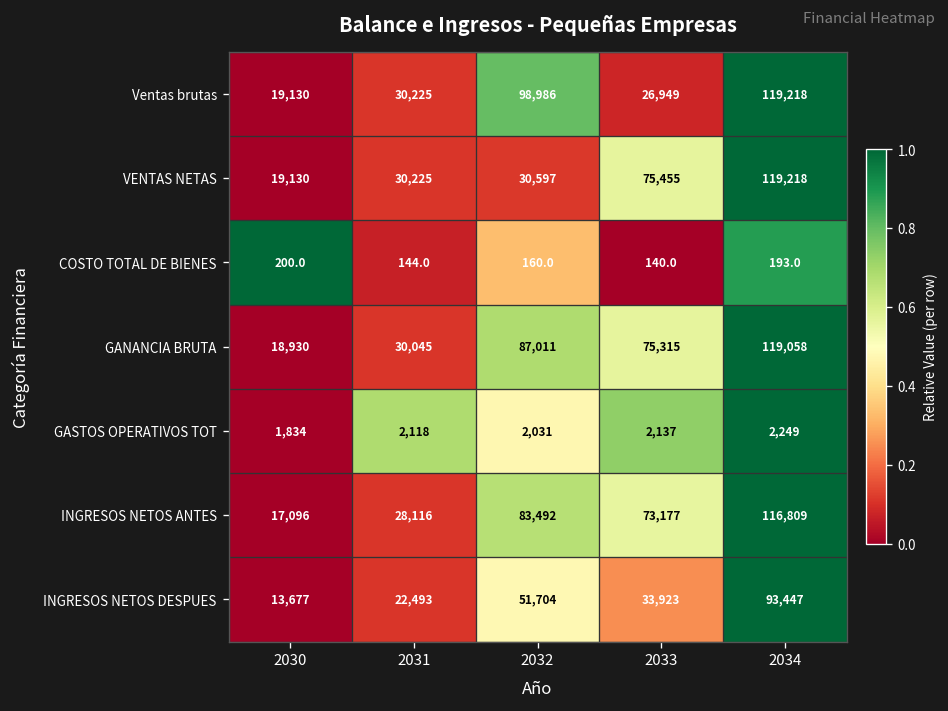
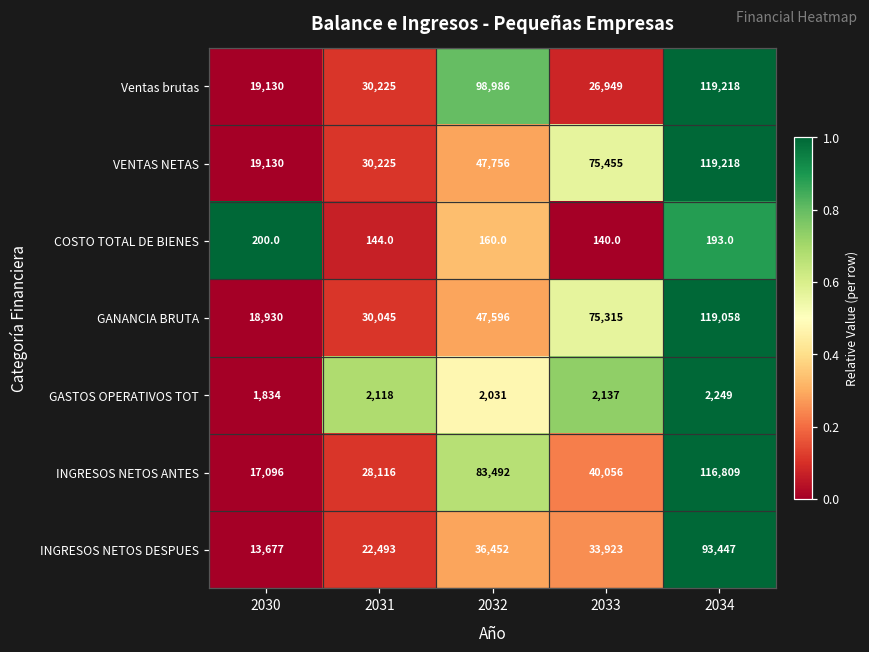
VENTAS NETAS, 2032: 30,597 -> 47,756
GANANCIA BRUTA, 2032: 87,011 -> 47,596
INGRESOS NETOS ANTES, 2033: 73,177 -> 40,056
INGRESOS NETOS DESPUES, 2032: 51,704 -> 36,452
